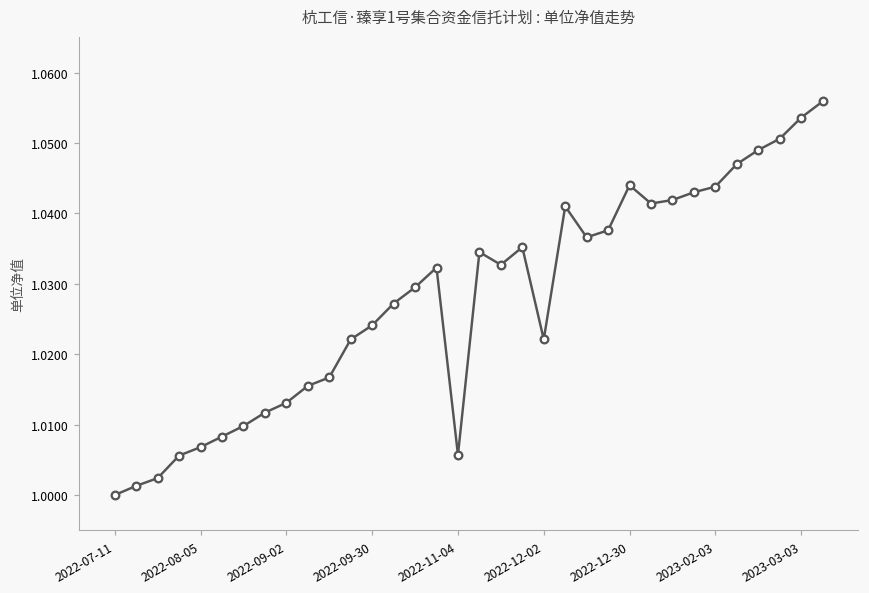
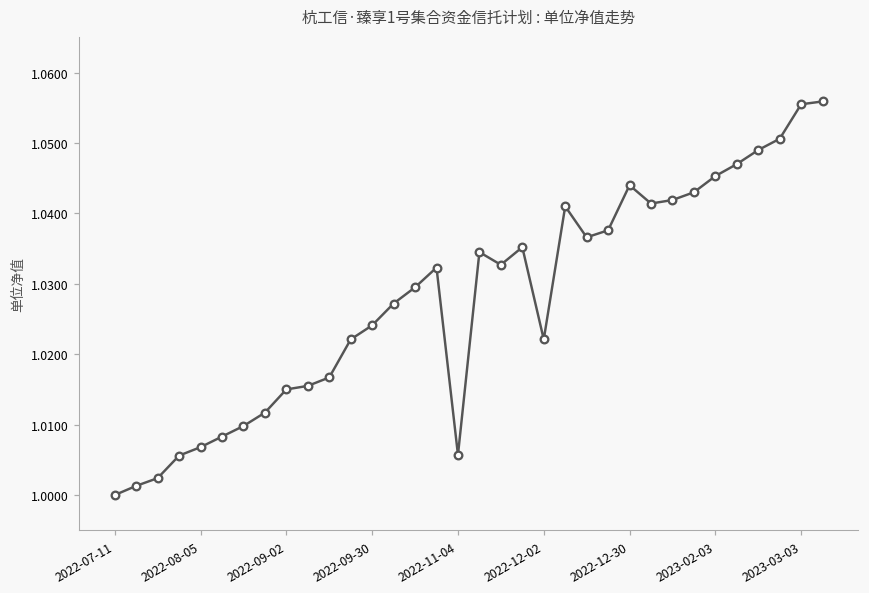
2022-09-02: 1.013 -> 1.015
2023-02-03: 1.044 -> 1.045
2023-03-03: 1.054 -> 1.056
